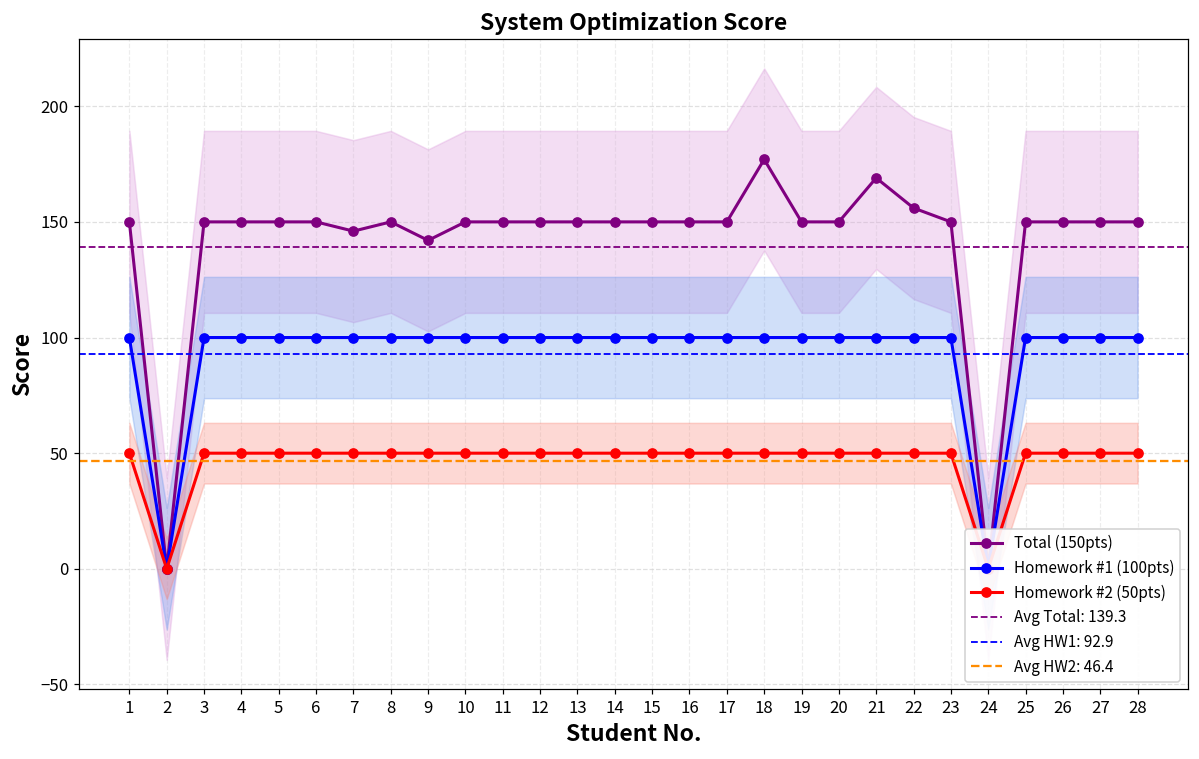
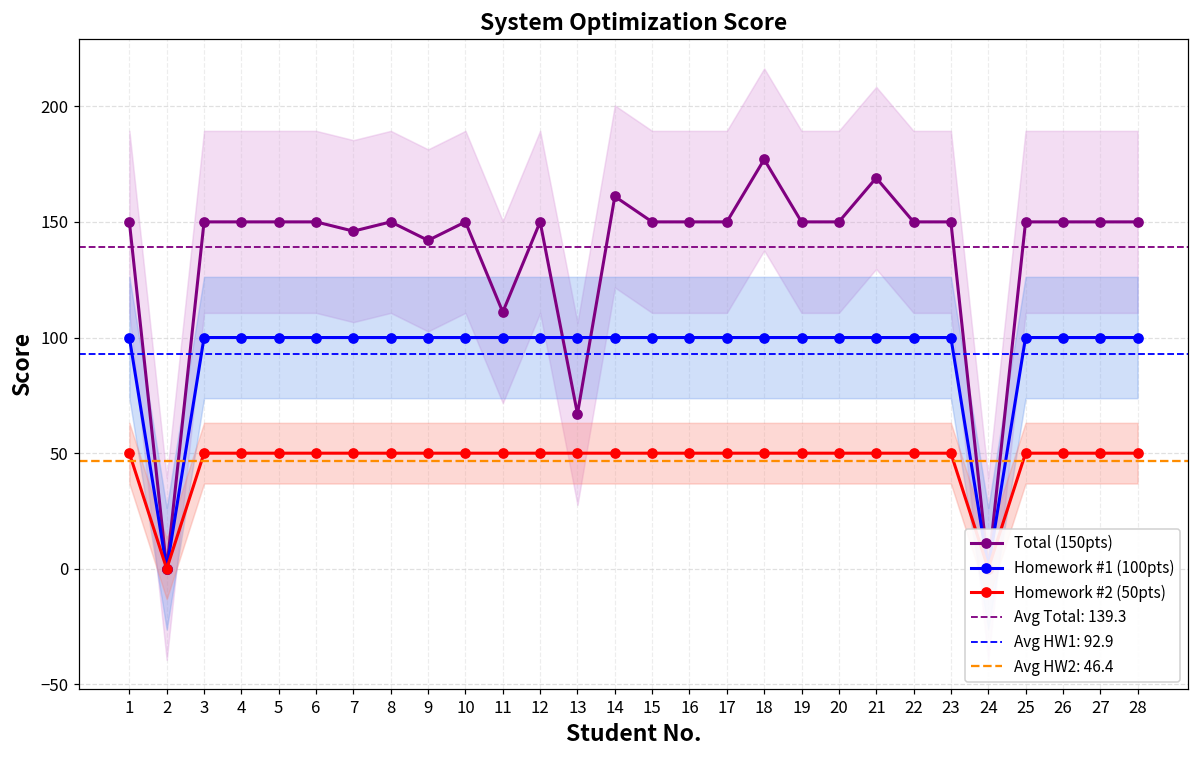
Total (150pts), 11: 150 -> 111
Total (150pts), 13: 150 -> 67
Total (150pts), 14: 150 -> 161
Total (150pts), 22: 156 -> 150
